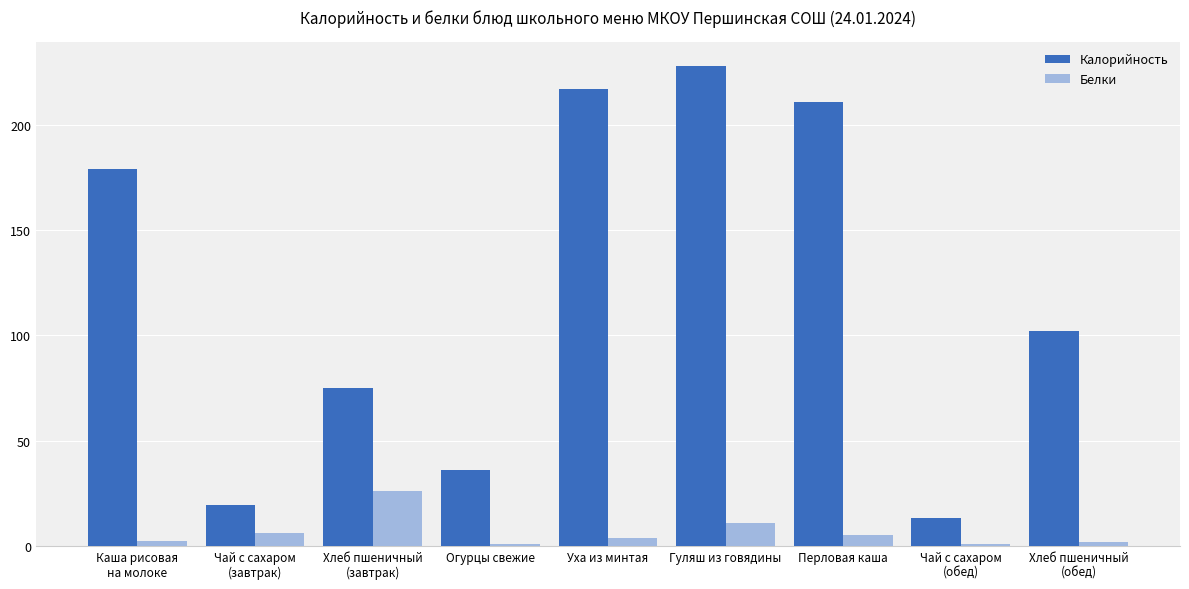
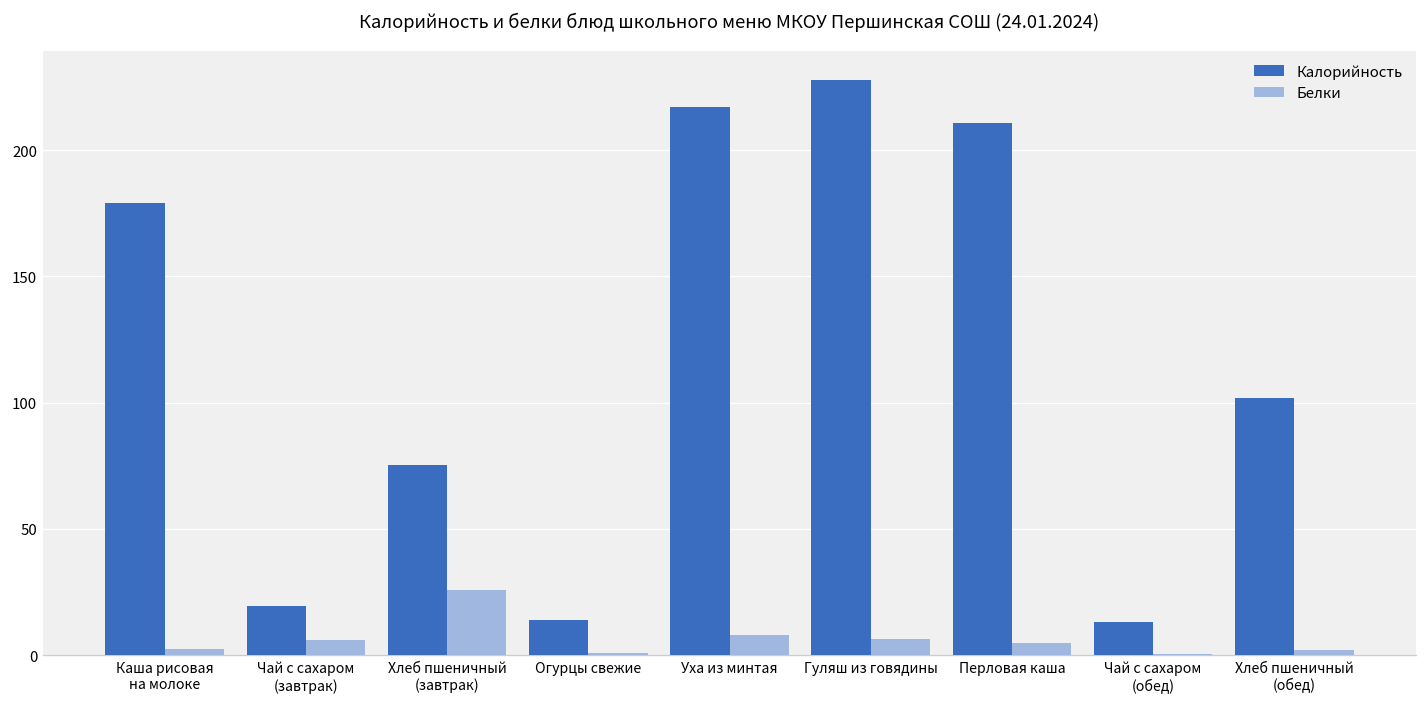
Калорийность, Огурцы свежие: 36 -> 14
Белки, Уха из минтая: 4 -> 8
Белки, Гуляш из говядины: 11 -> 6
